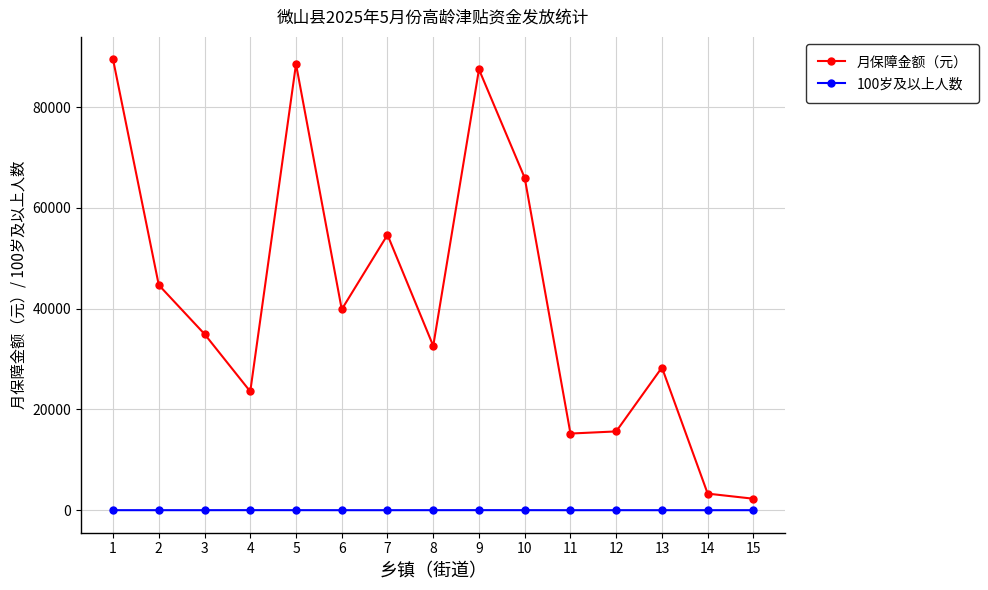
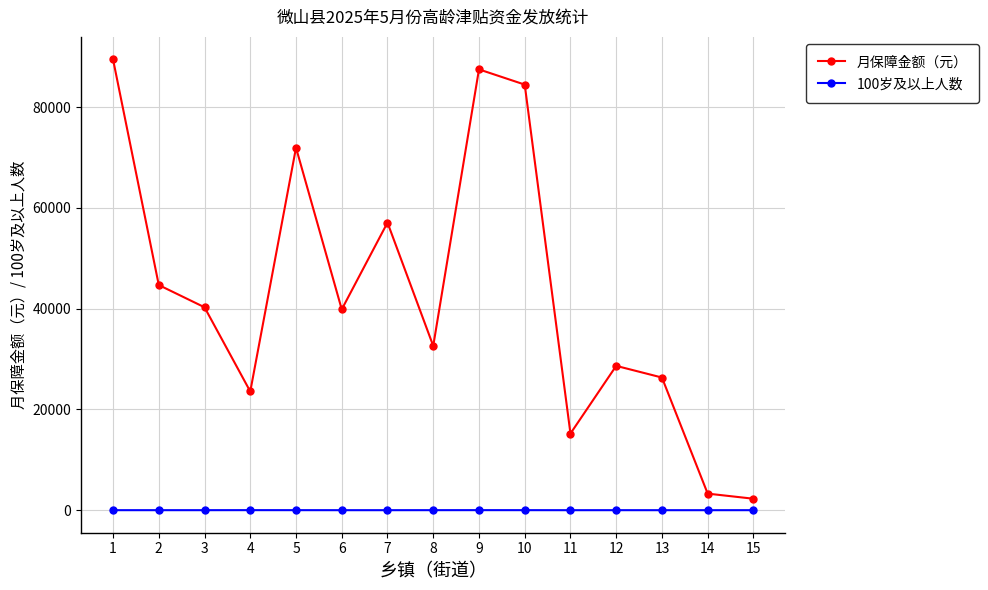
月保障金额（元）, 3: 35000 -> 40000
月保障金额（元）, 5: 89000 -> 72000
月保障金额（元）, 7: 55000 -> 57000
月保障金额（元）, 10: 66000 -> 84000
月保障金额（元）, 12: 16000 -> 29000
月保障金额（元）, 13: 28000 -> 26000
